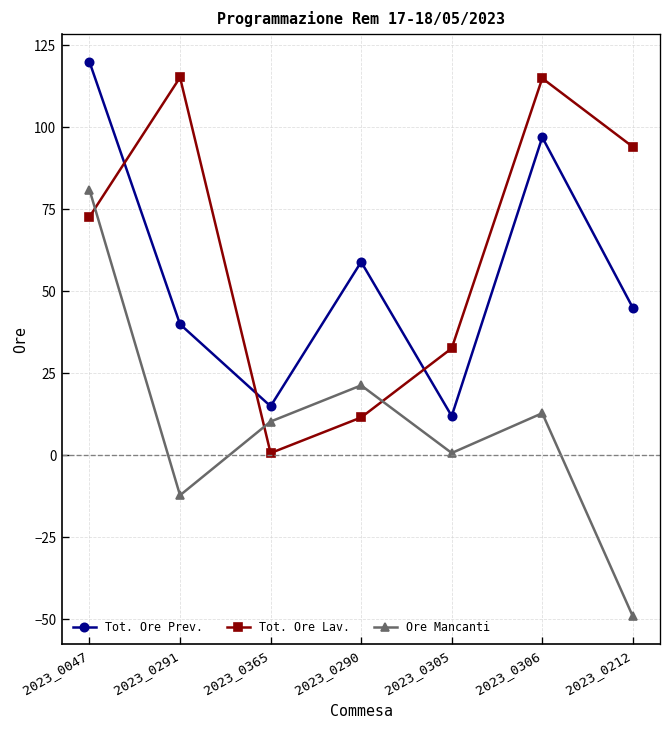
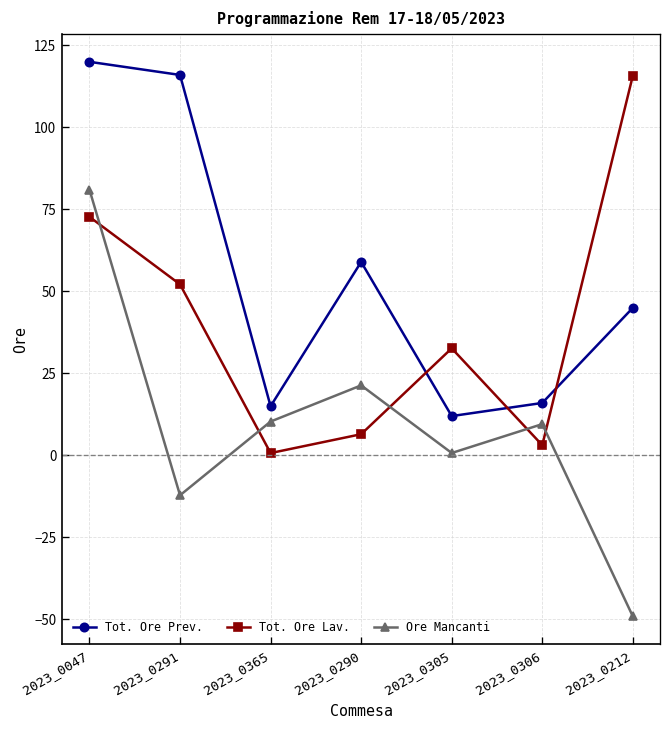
Tot. Ore Prev., 2023_0291: 40 -> 116
Tot. Ore Lav., 2023_0291: 115 -> 52
Tot. Ore Lav., 2023_0290: 12 -> 6
Tot. Ore Prev., 2023_0306: 97 -> 16
Tot. Ore Lav., 2023_0306: 115 -> 3
Ore Mancanti, 2023_0306: 13 -> 10
Tot. Ore Lav., 2023_0212: 94 -> 116
